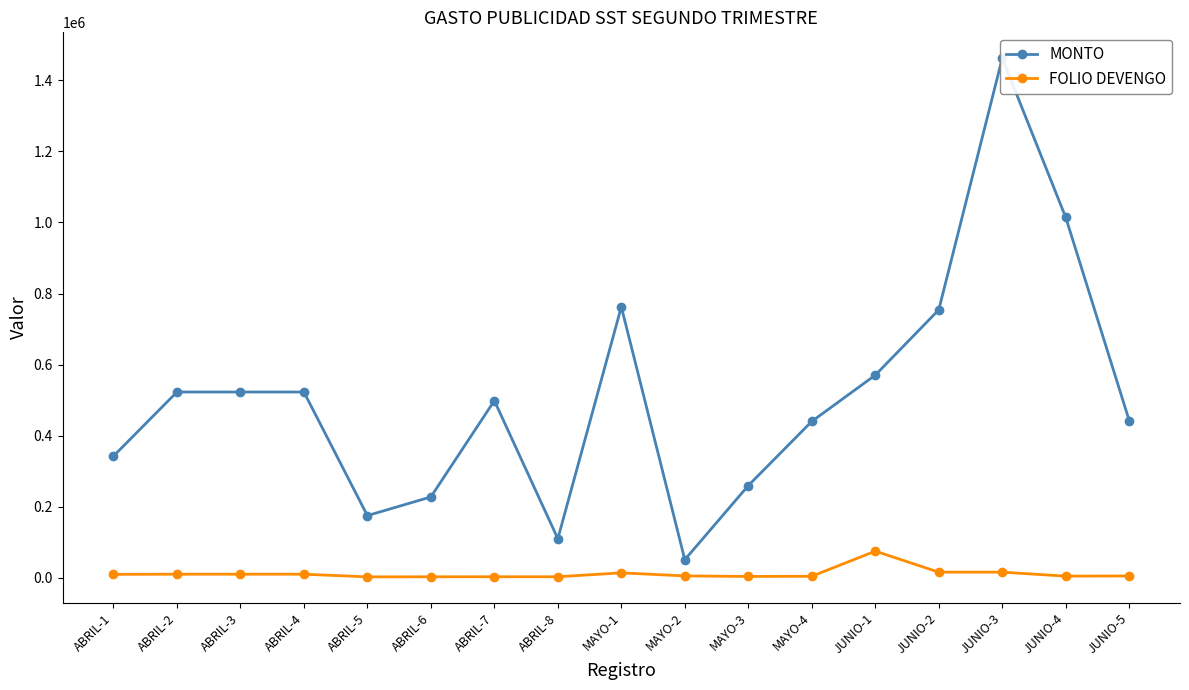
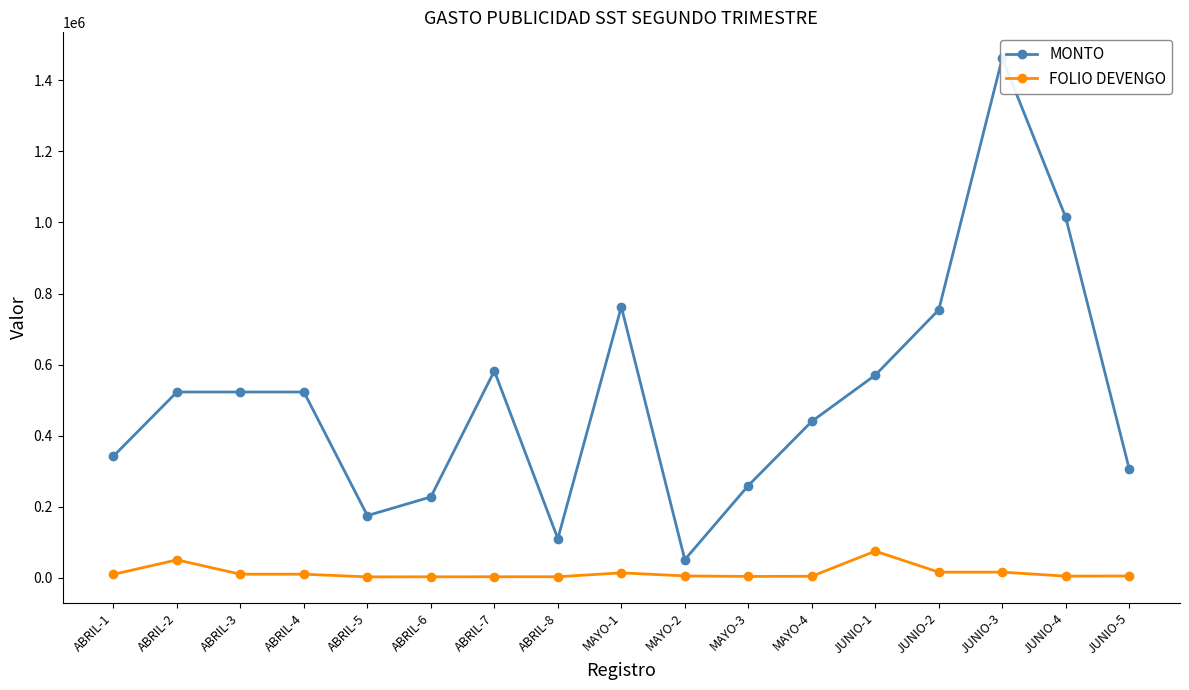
FOLIO DEVENGO, ABRIL-2: 10000 -> 50000
MONTO, ABRIL-7: 500000 -> 580000
MONTO, JUNIO-5: 440000 -> 310000
